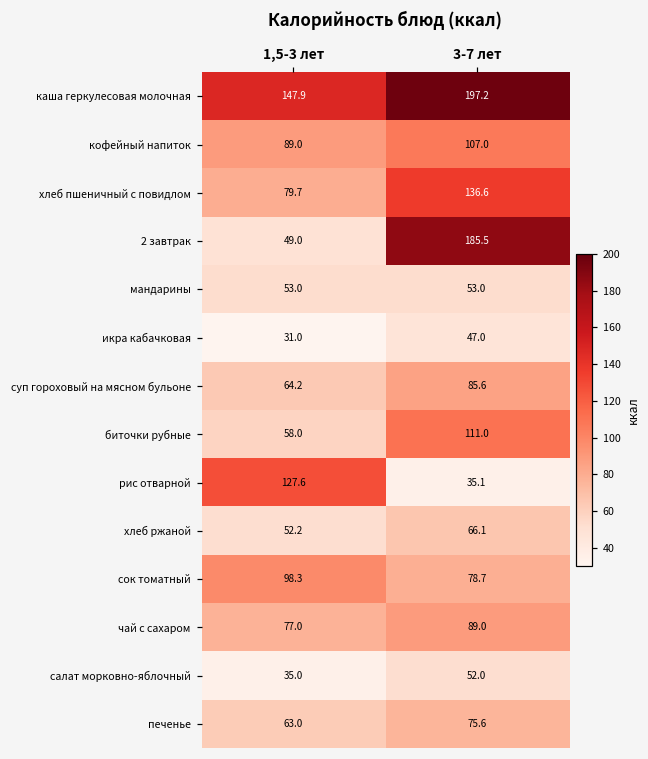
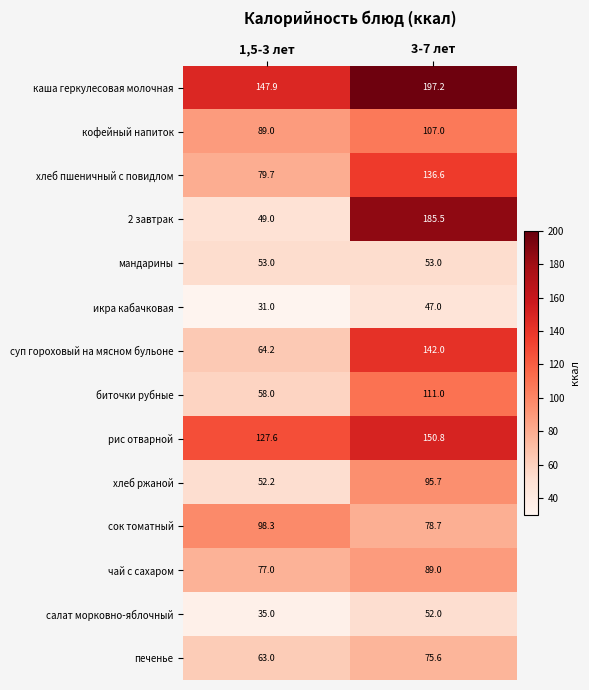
суп гороховый на мясном бульоне, 3-7 лет: 85.6 -> 142.0
рис отварной, 3-7 лет: 35.1 -> 150.8
хлеб ржаной, 3-7 лет: 66.1 -> 95.7
